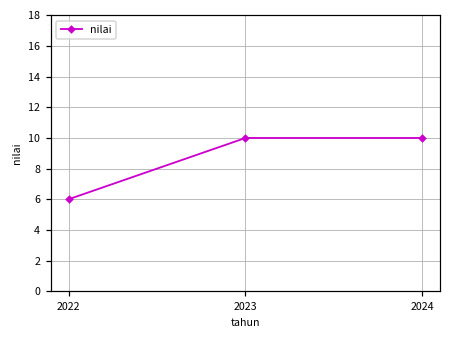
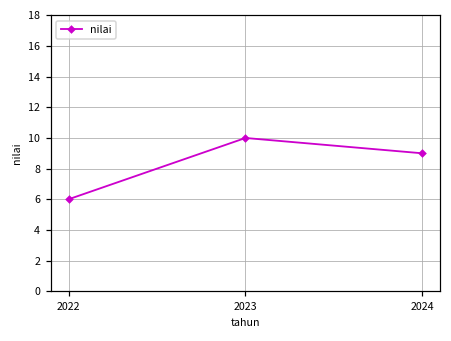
2024: 10 -> 9
